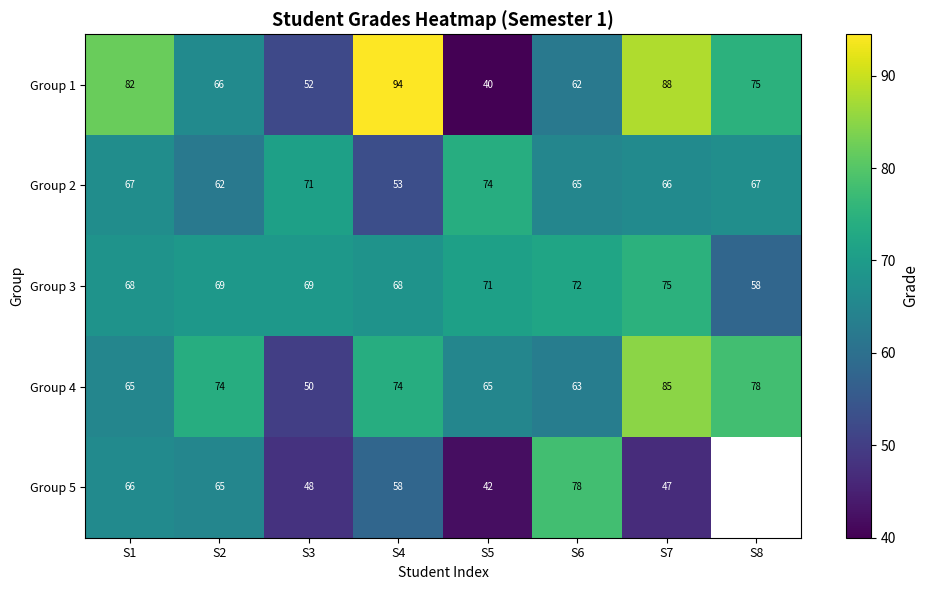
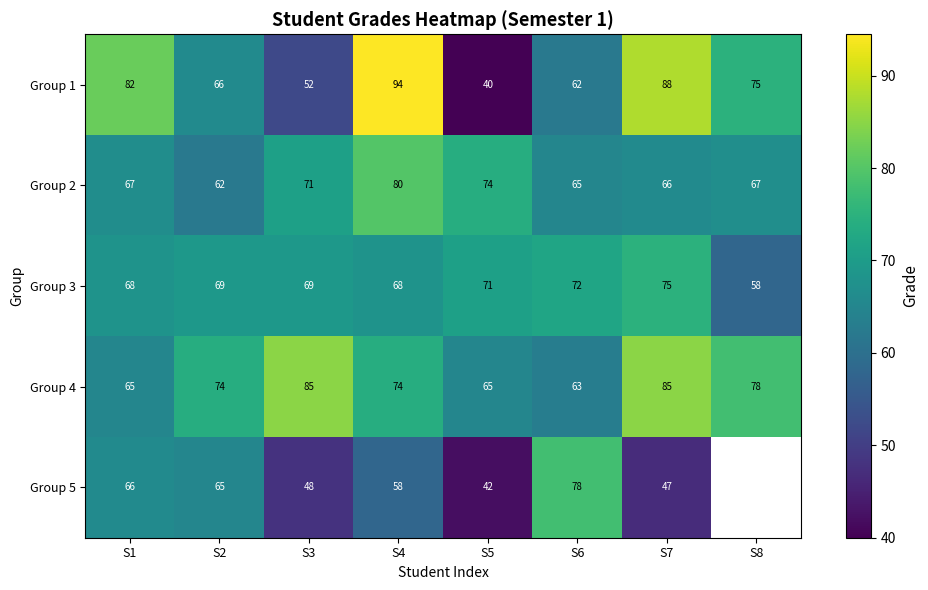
Group 2, S4: 53 -> 80
Group 4, S3: 50 -> 85
